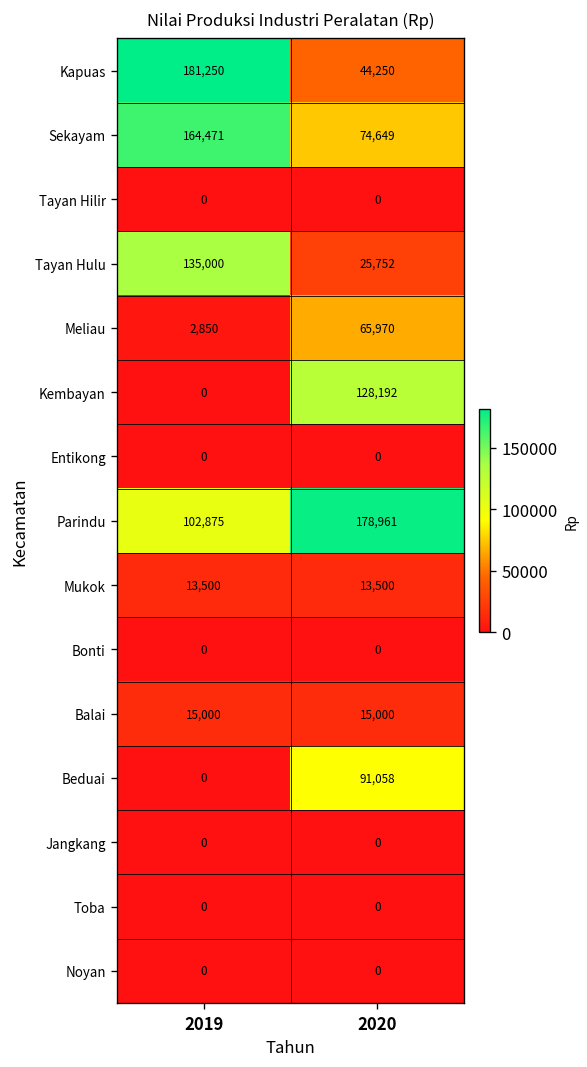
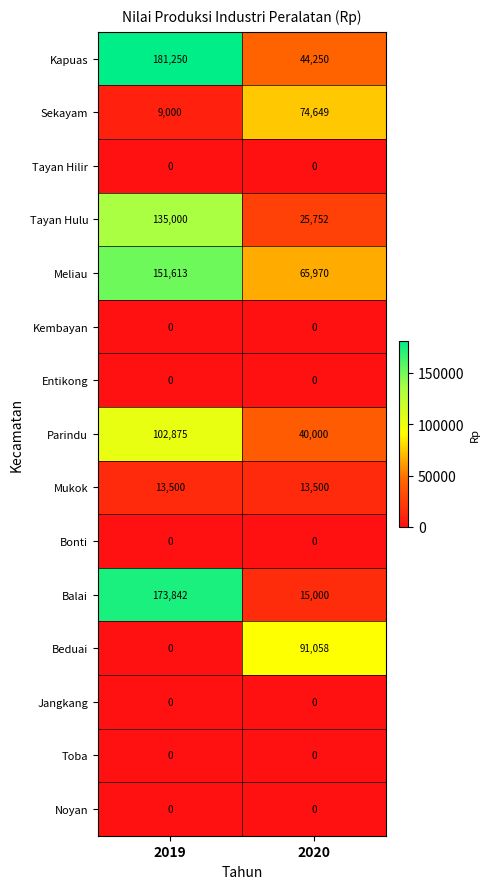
Sekayam, 2019: 164,471 -> 9,000
Meliau, 2019: 2,850 -> 151,613
Kembayan, 2020: 128,192 -> 0
Parindu, 2020: 178,961 -> 40,000
Balai, 2019: 15,000 -> 173,842
